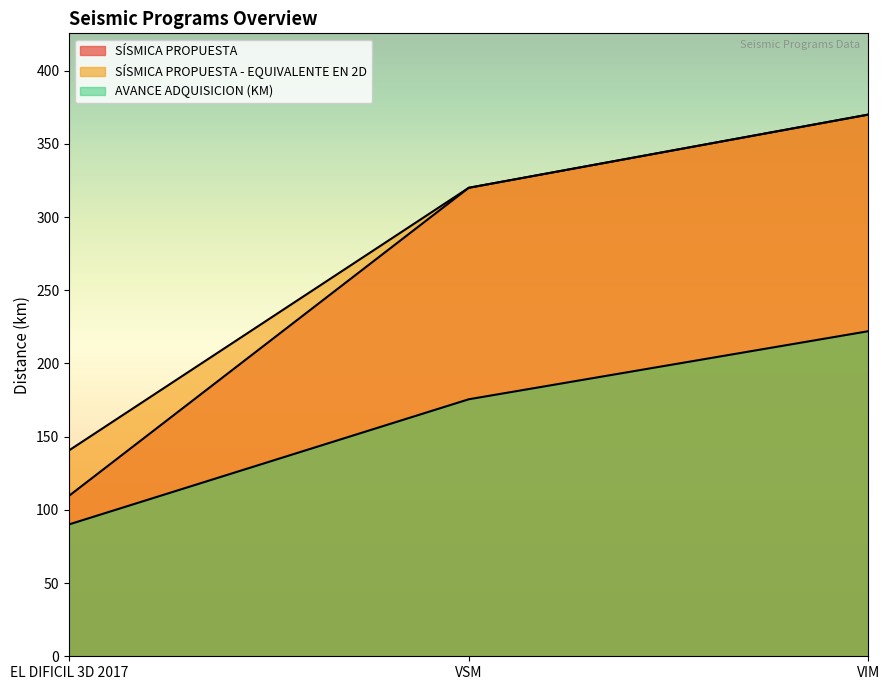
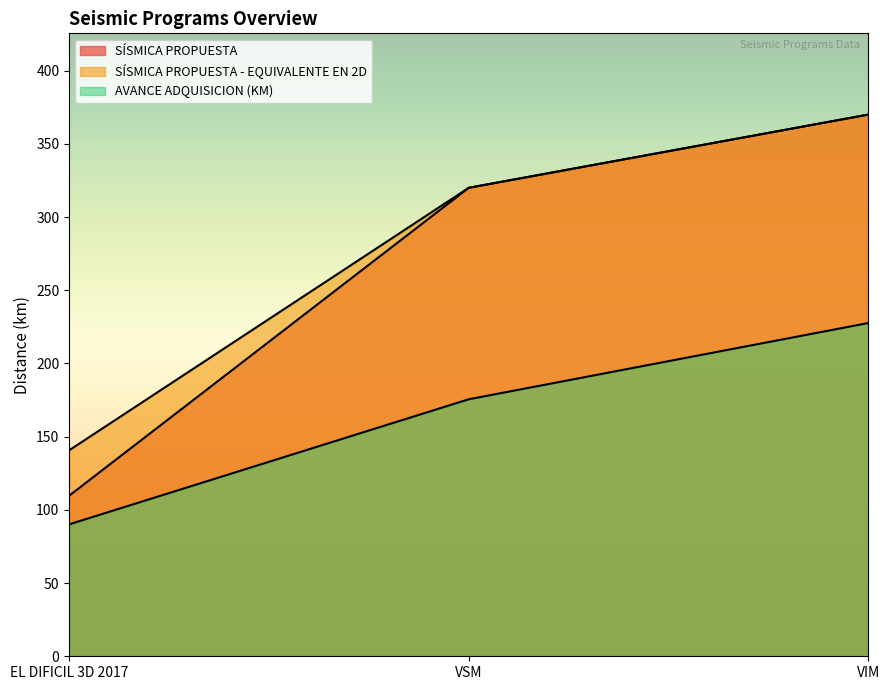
AVANCE ADQUISICION (KM), VIM: 222 -> 228
